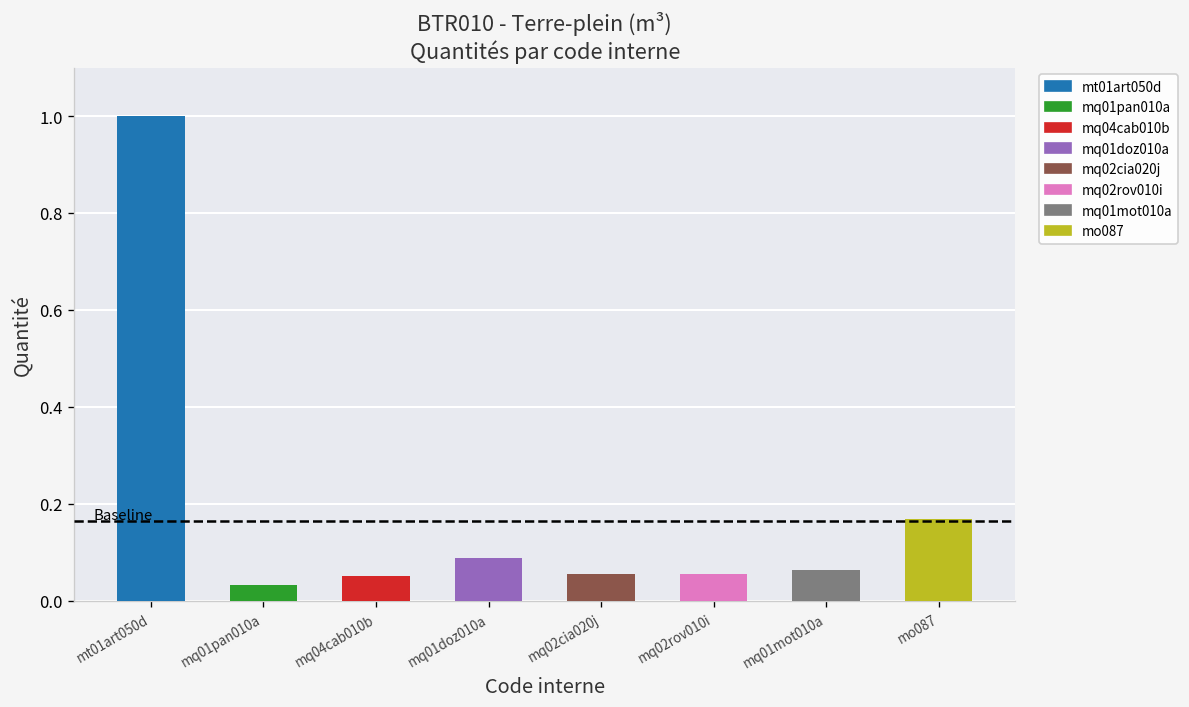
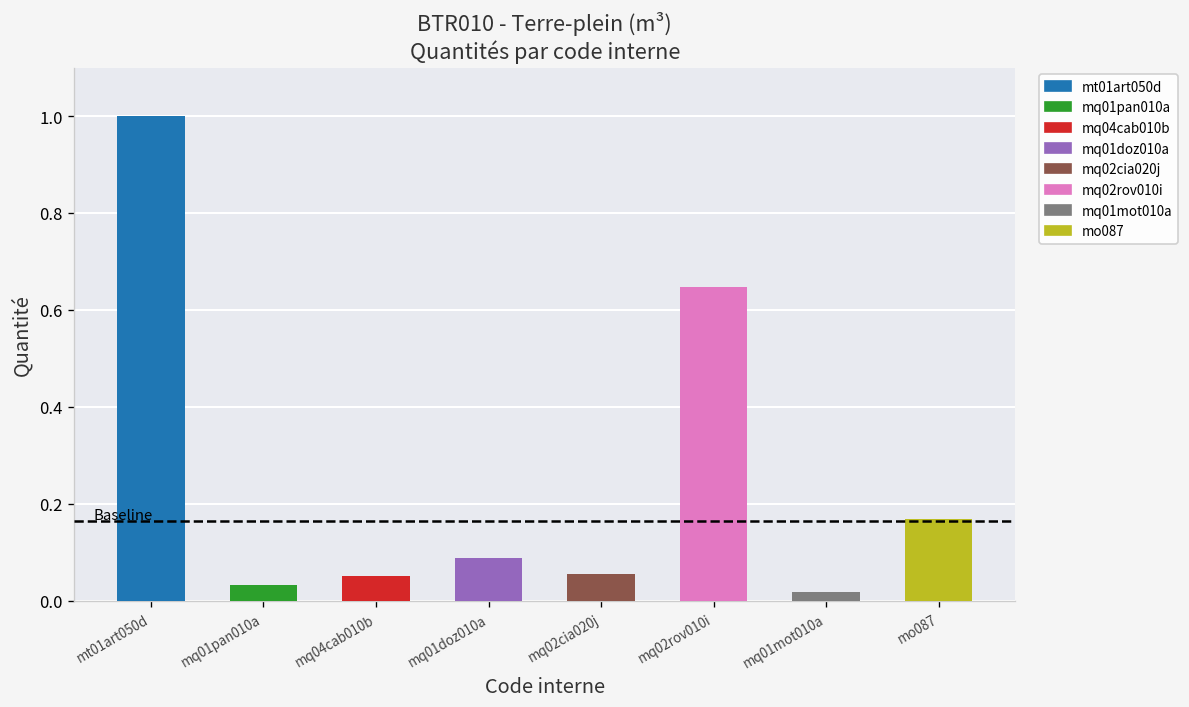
mq02rov010i: 0.06 -> 0.65
mq01mot010a: 0.06 -> 0.02
